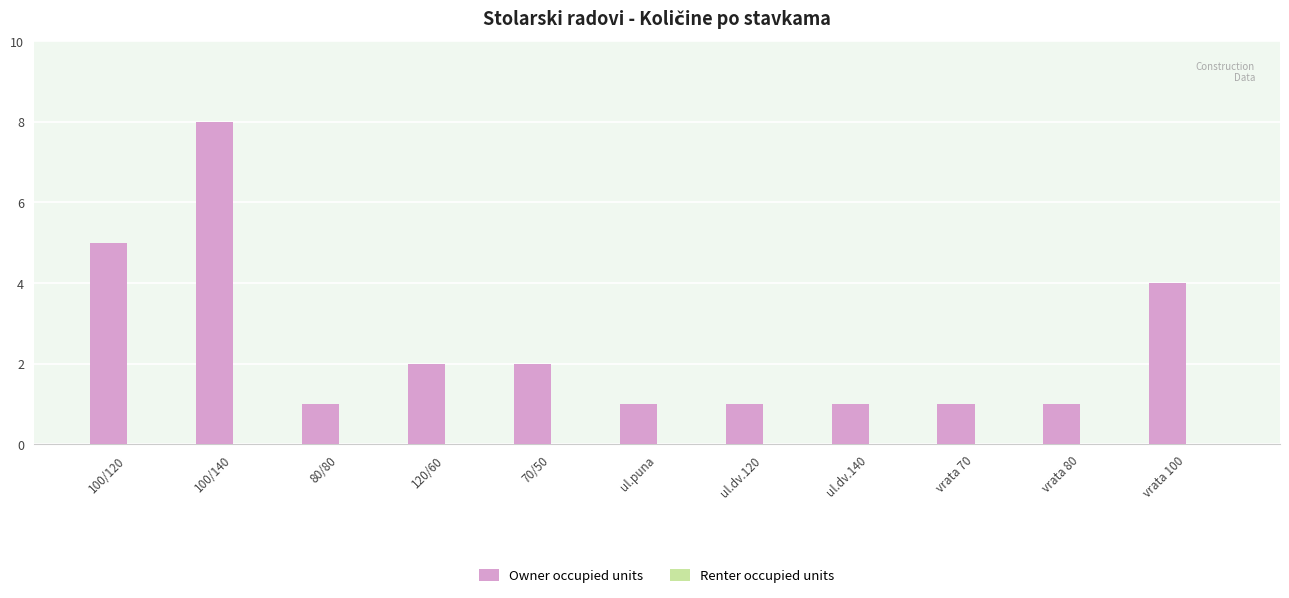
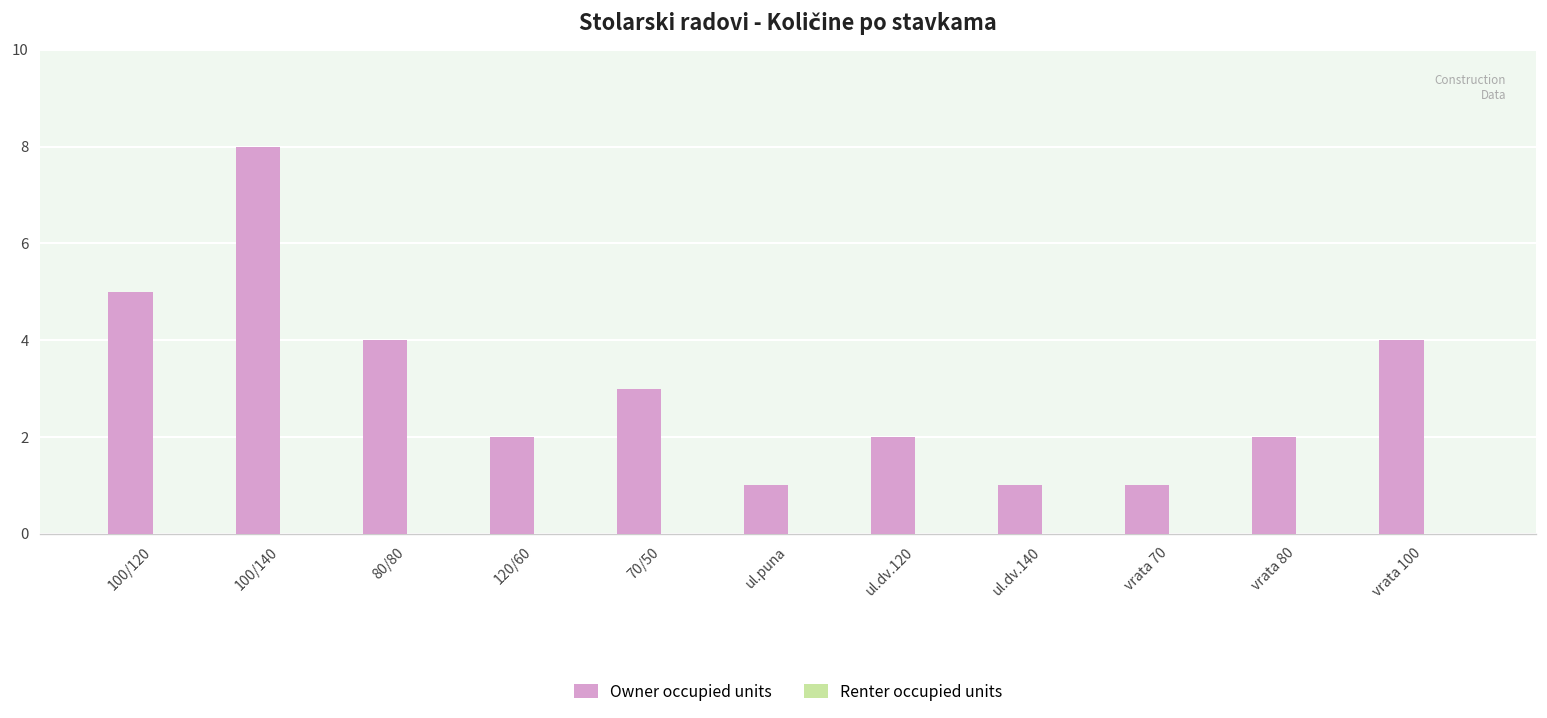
Owner occupied units, 80/80: 1 -> 4
Owner occupied units, 70/50: 2 -> 3
Owner occupied units, ul.dv.120: 1 -> 2
Owner occupied units, vrata 80: 1 -> 2
